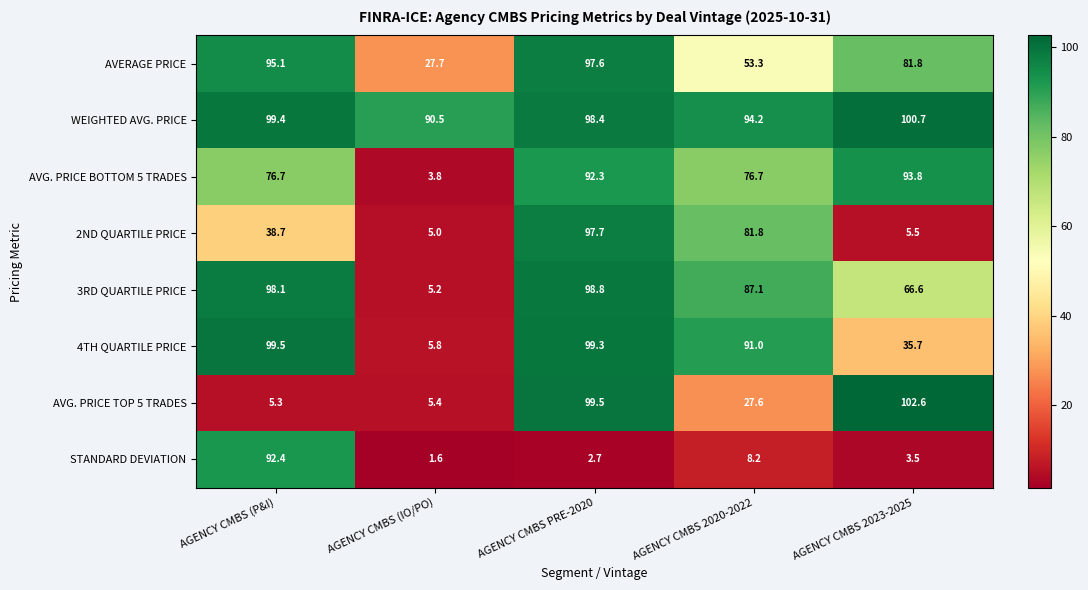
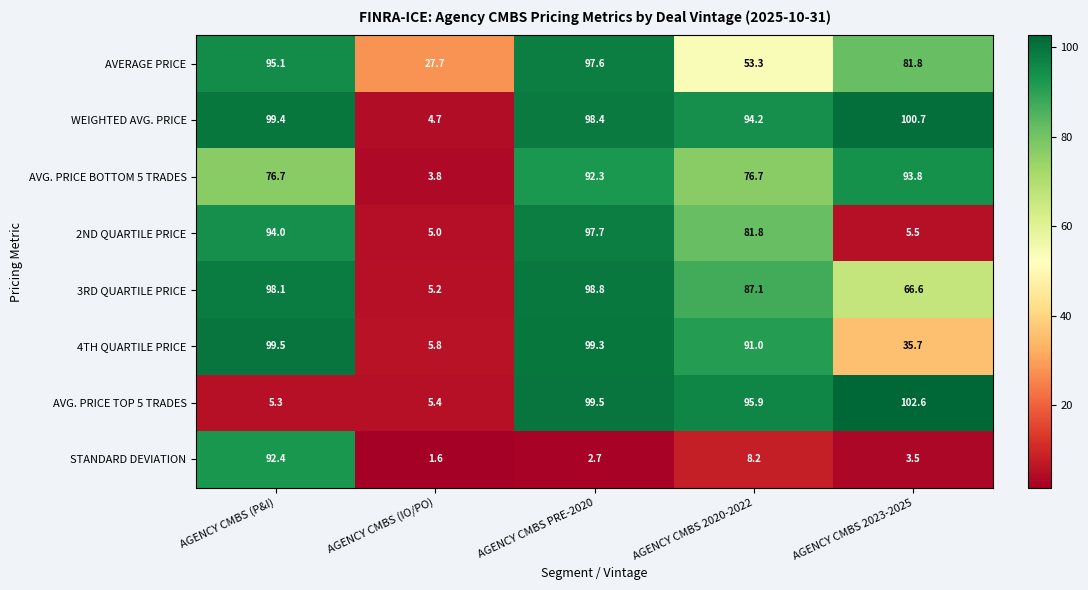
WEIGHTED AVG. PRICE, AGENCY CMBS (IO/PO): 90.5 -> 4.7
2ND QUARTILE PRICE, AGENCY CMBS (P&I): 38.7 -> 94.0
AVG. PRICE TOP 5 TRADES, AGENCY CMBS 2020-2022: 27.6 -> 95.9
